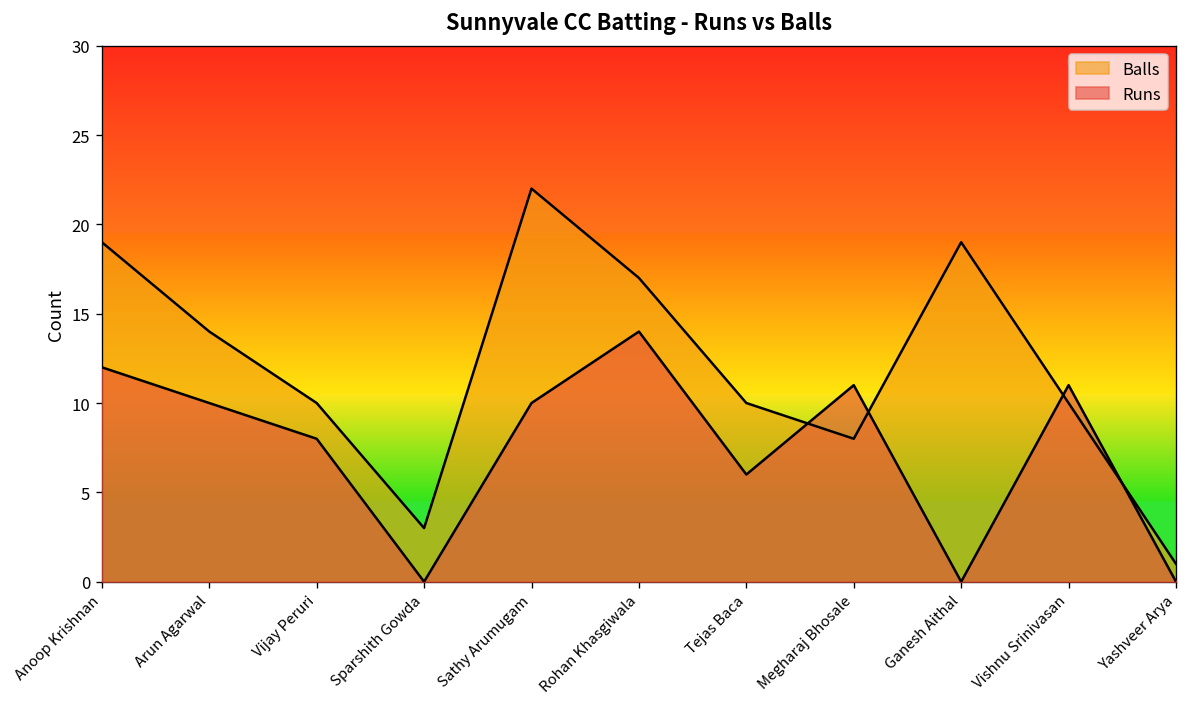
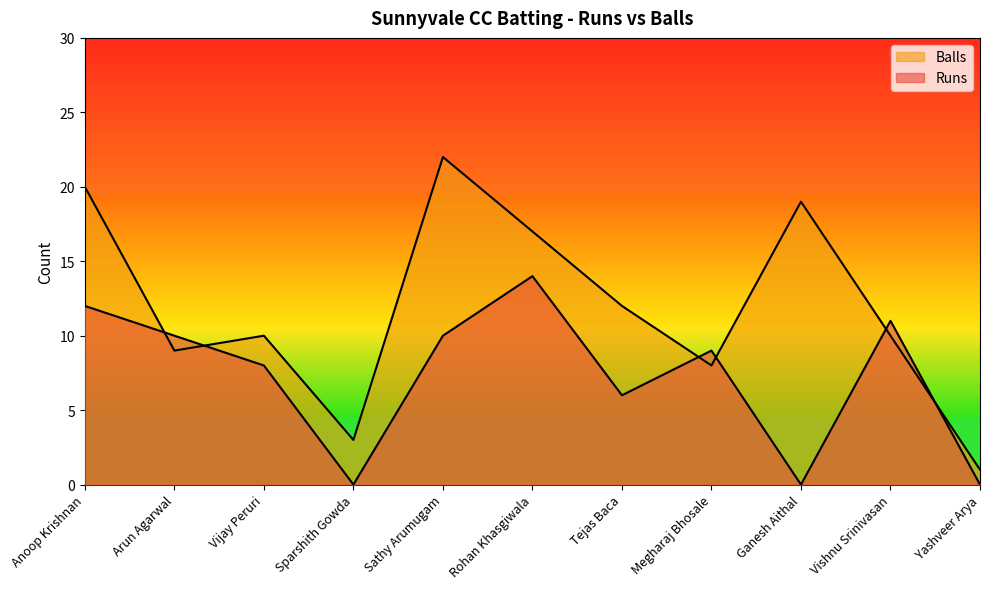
Balls, Anoop Krishnan: 19 -> 20
Balls, Arun Agarwal: 14 -> 9
Balls, Tejas Baca: 10 -> 12
Runs, Megharaj Bhosale: 11 -> 9
